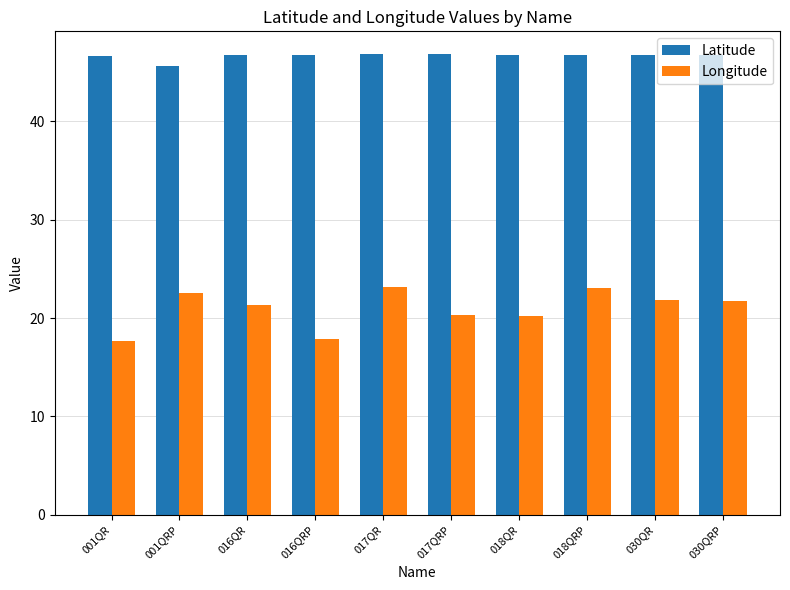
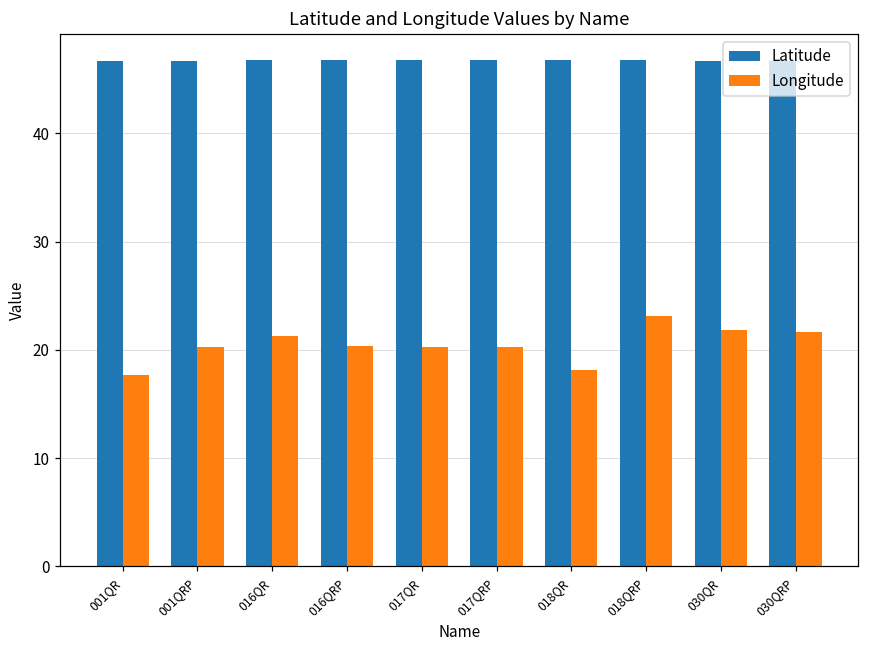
Latitude, 001QRP: 46 -> 47
Longitude, 001QRP: 23 -> 20
Longitude, 016QRP: 18 -> 20
Longitude, 017QR: 23 -> 20
Longitude, 018QR: 20 -> 18
